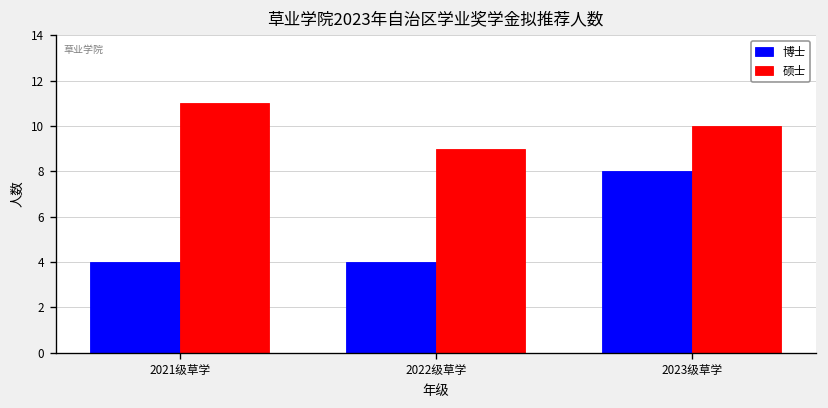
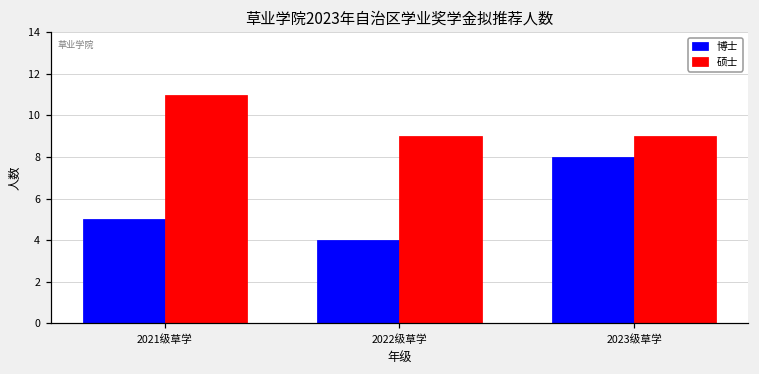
博士, 2021级草学: 4 -> 5
硕士, 2023级草学: 10 -> 9
